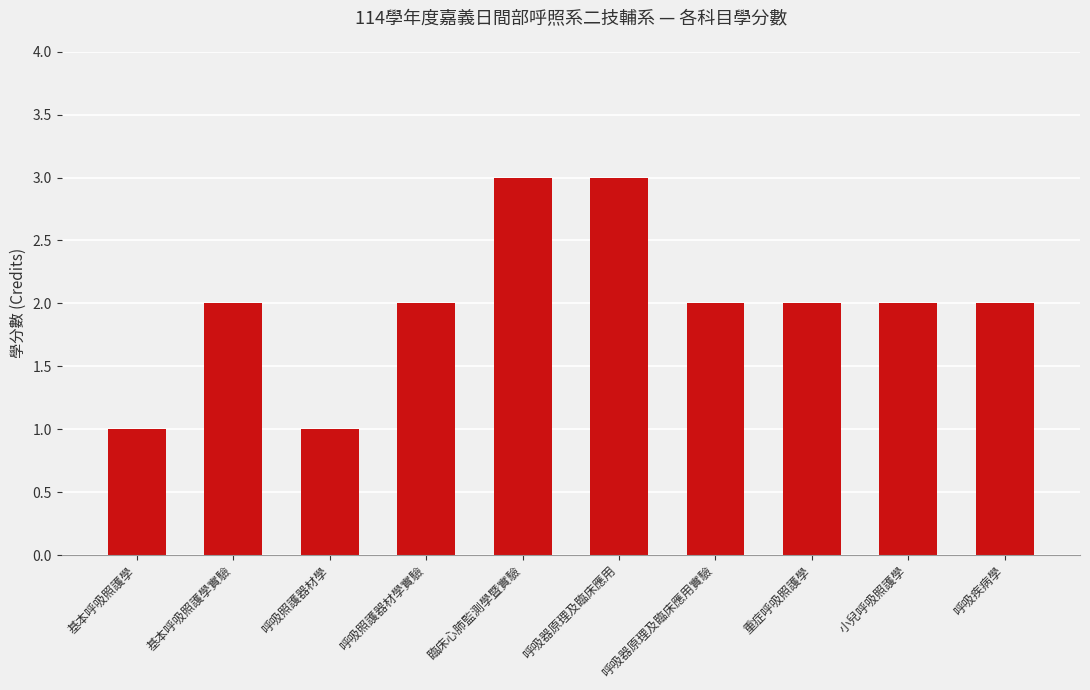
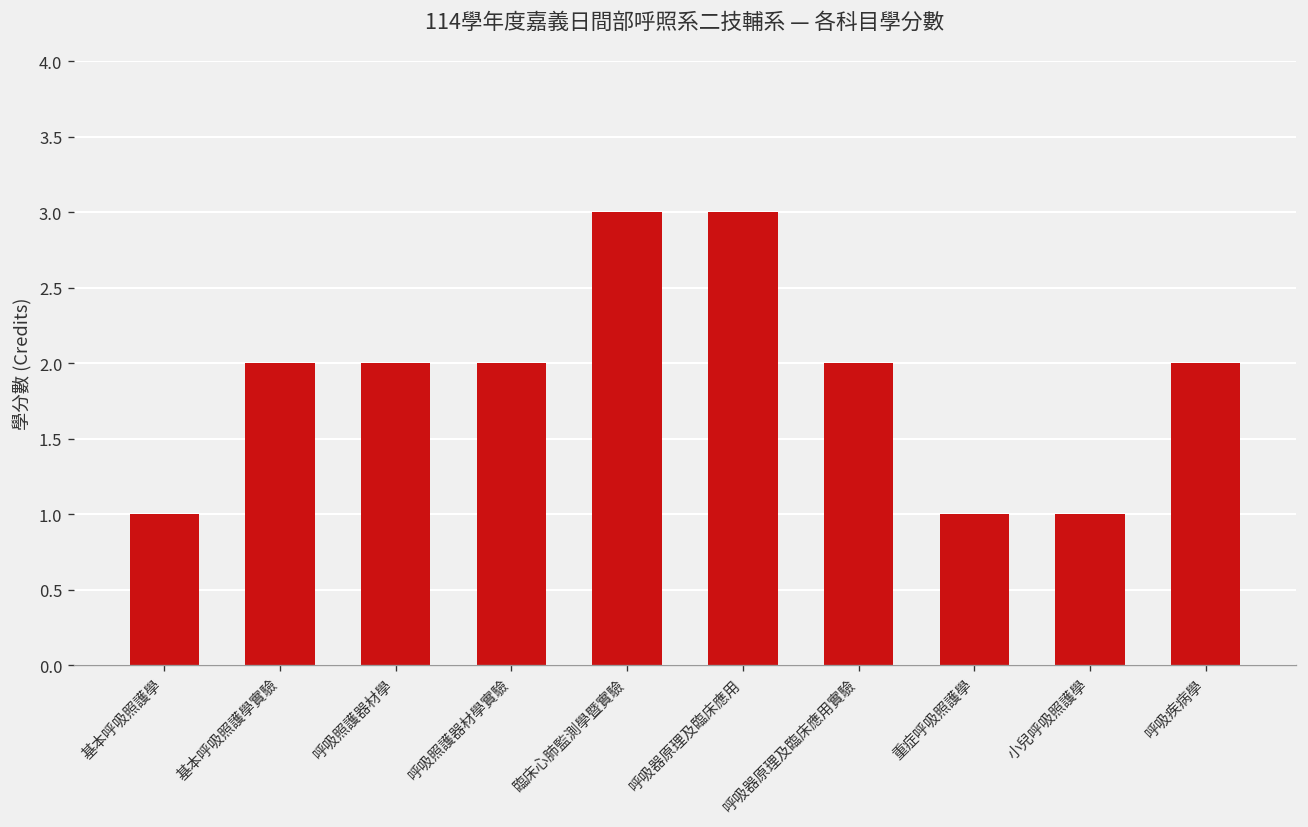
呼吸照護器材學: 1 -> 2
重症呼吸照護學: 2 -> 1
小兒呼吸照護學: 2 -> 1
